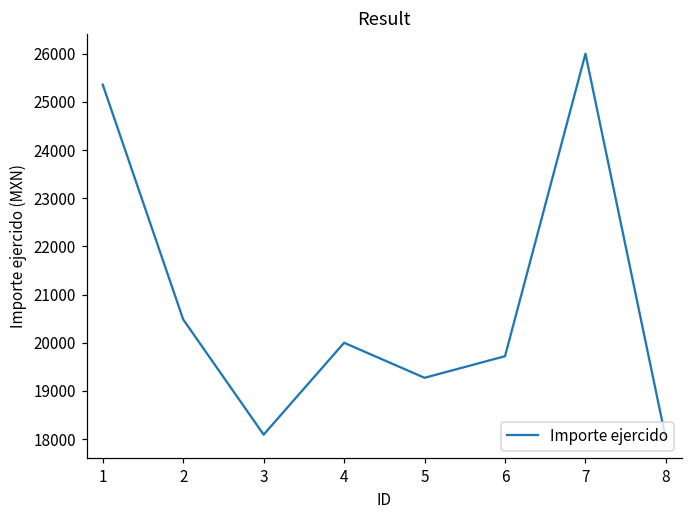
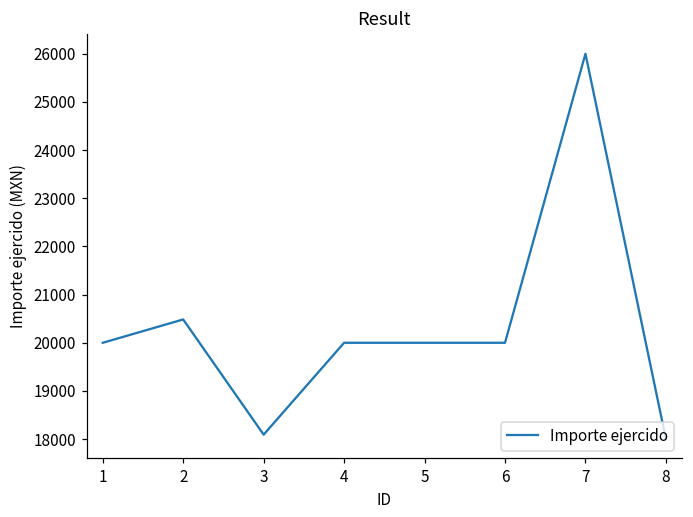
1: 25400 -> 20000
5: 19300 -> 20000
6: 19700 -> 20000
